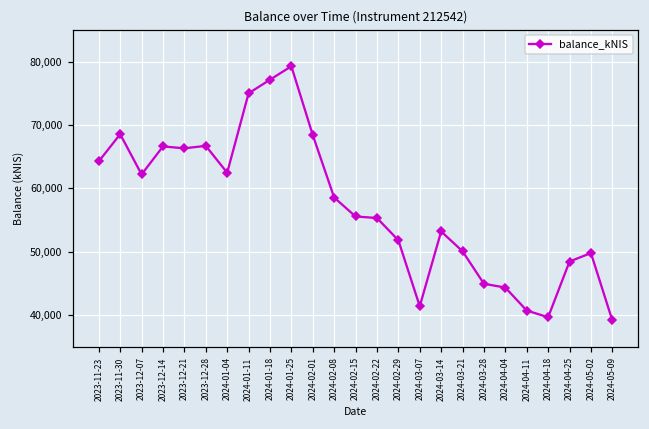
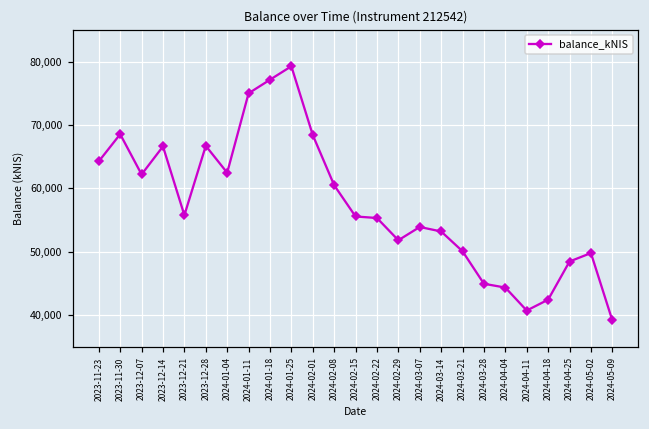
2023-12-21: 66,000 -> 56,000
2024-02-08: 59,000 -> 60,000
2024-03-07: 41,000 -> 54,000
2024-04-18: 40,000 -> 42,000
